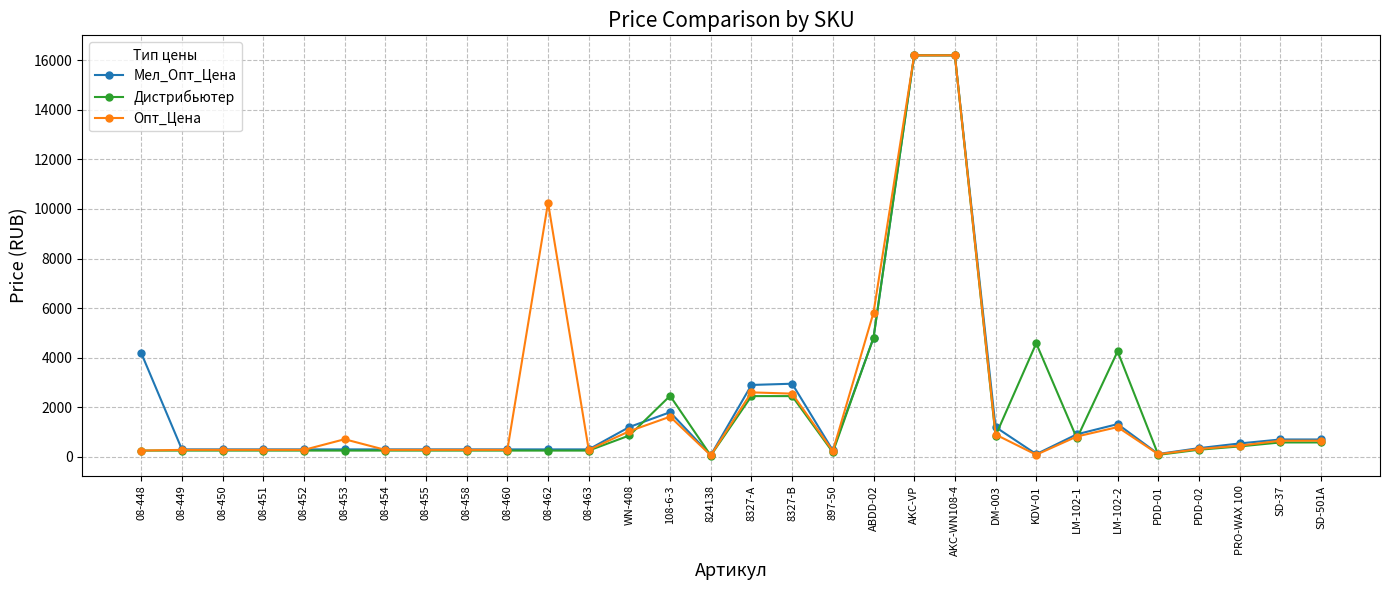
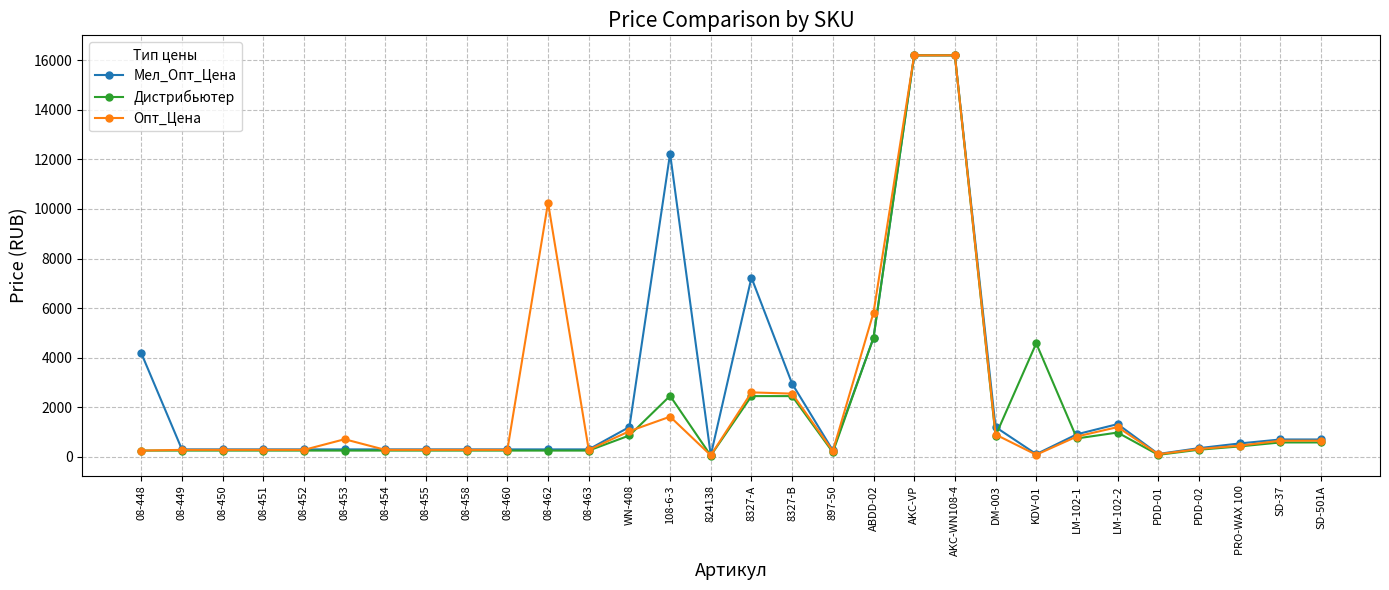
Мел_Опт_Цена, 108-6-3: 1800 -> 12200
Мел_Опт_Цена, 8327-А: 2900 -> 7200
Дистрибьютер, LM-102-2: 4300 -> 1000
